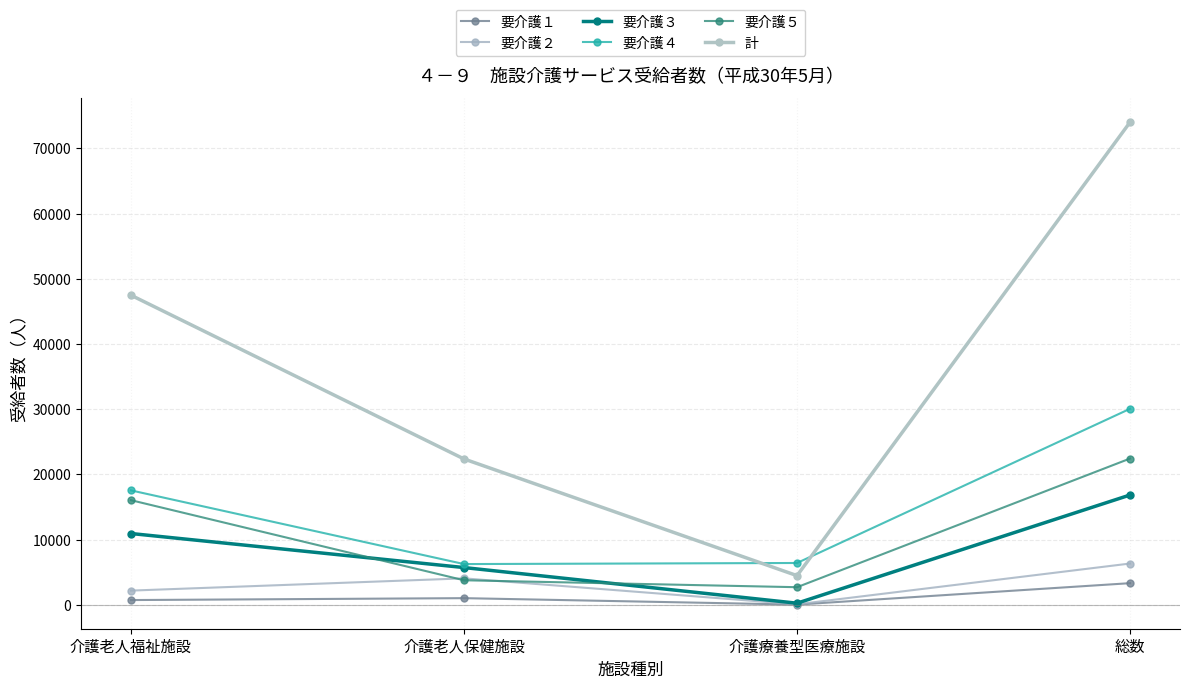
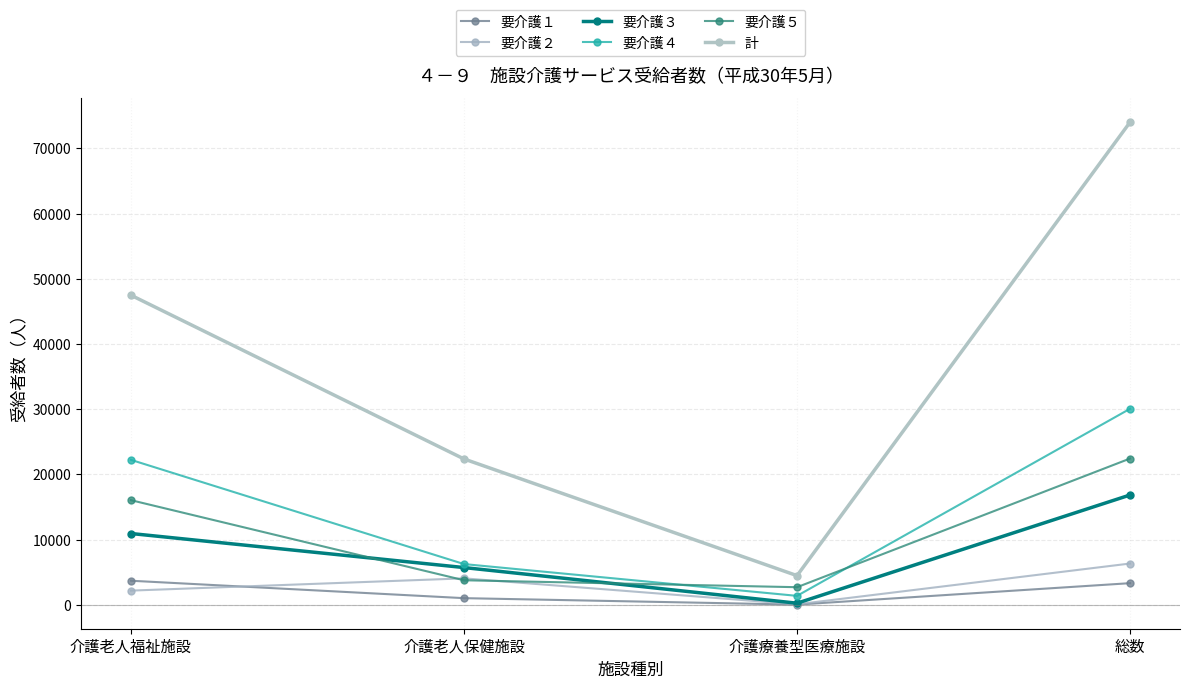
要介護１, 介護老人福祉施設: 1000 -> 4000
要介護４, 介護老人福祉施設: 18000 -> 22000
要介護４, 介護療養型医療施設: 6000 -> 1000
